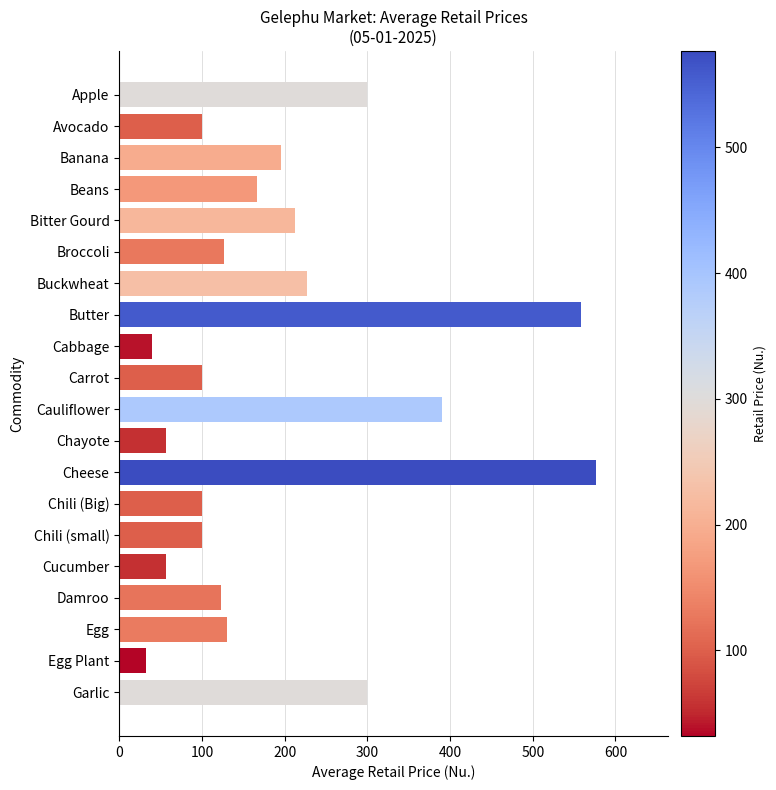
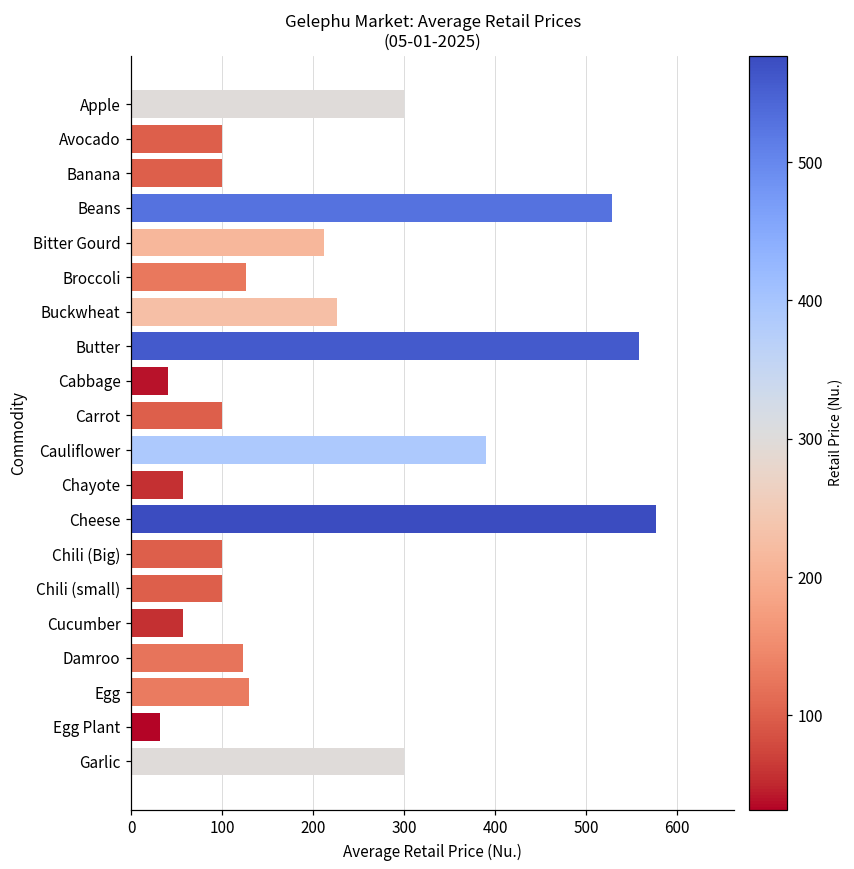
Banana: 200 -> 100
Beans: 170 -> 530
